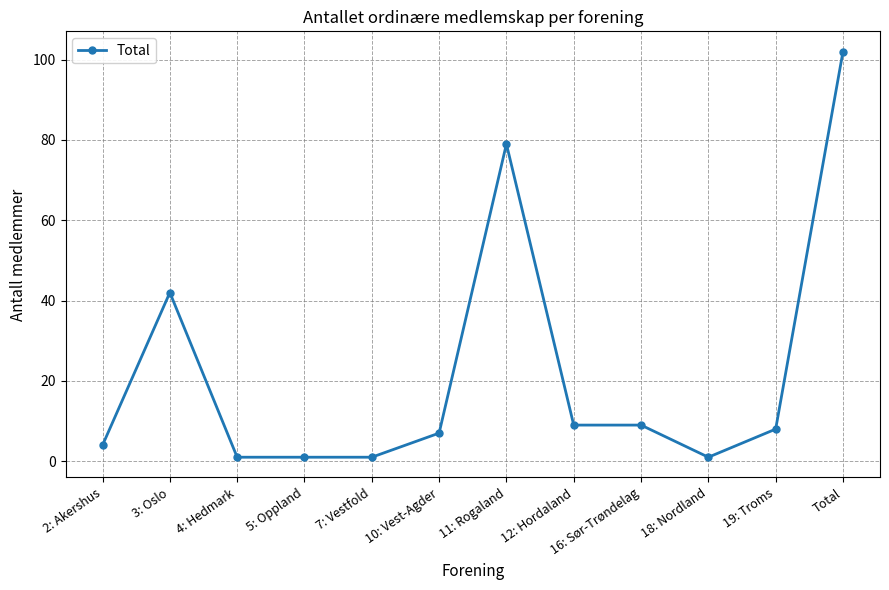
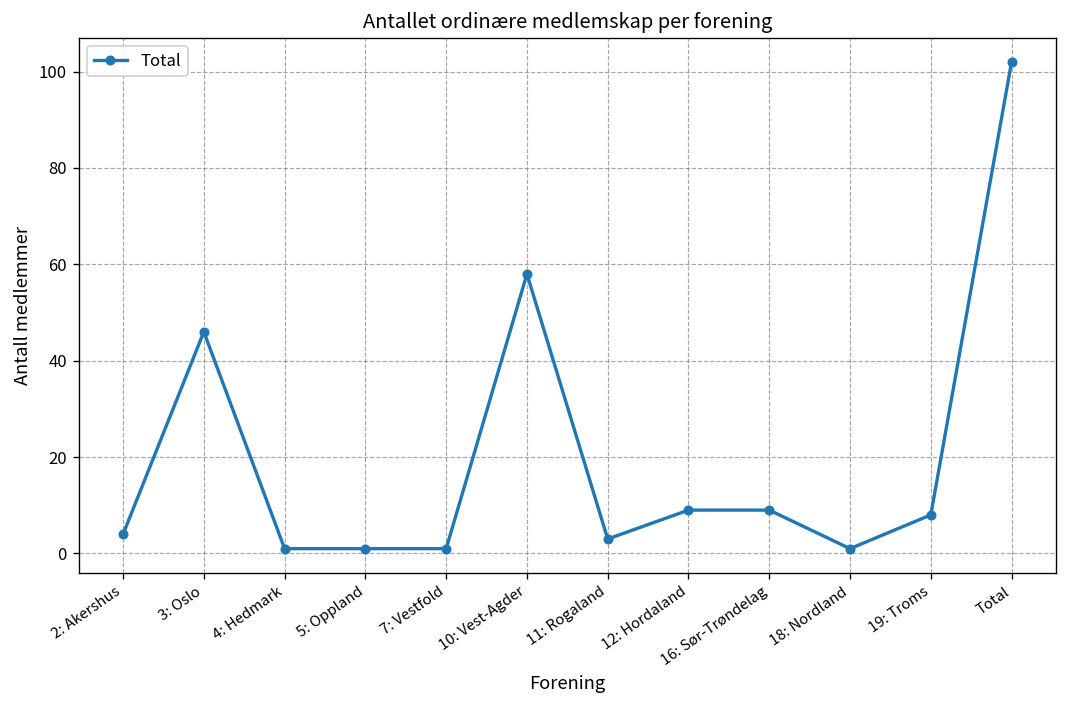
3: Oslo: 42 -> 46
10: Vest-Agder: 7 -> 58
11: Rogaland: 79 -> 3
